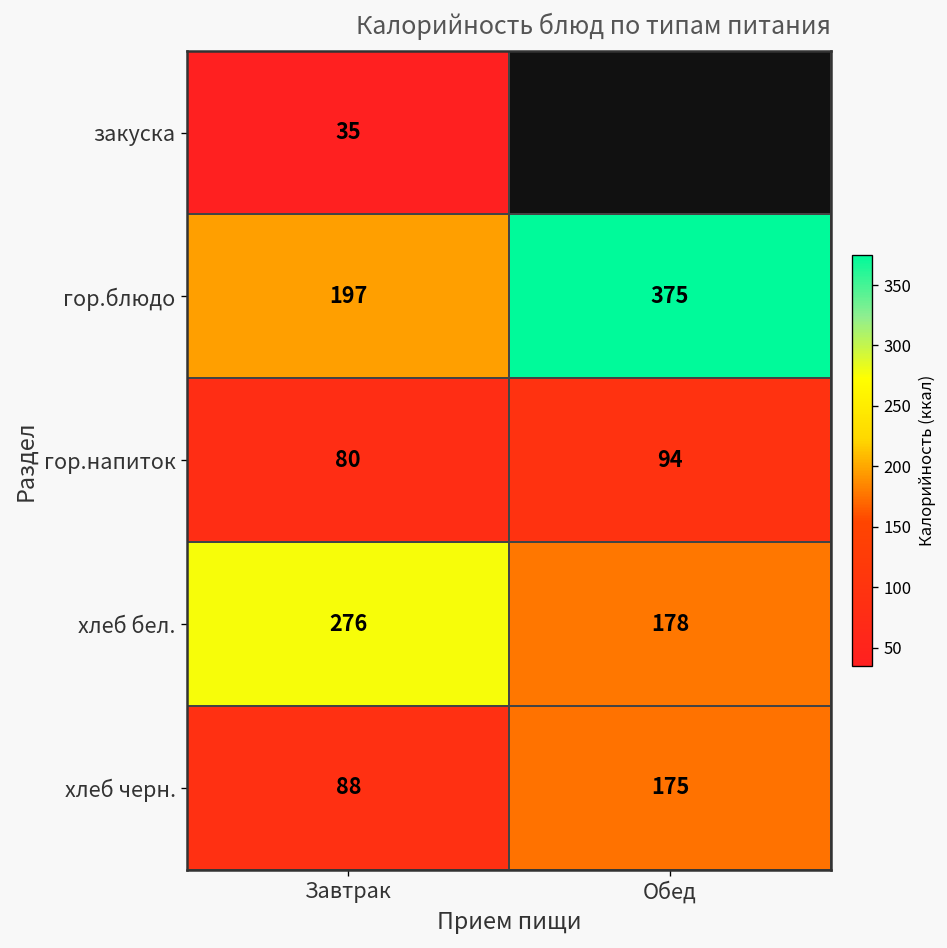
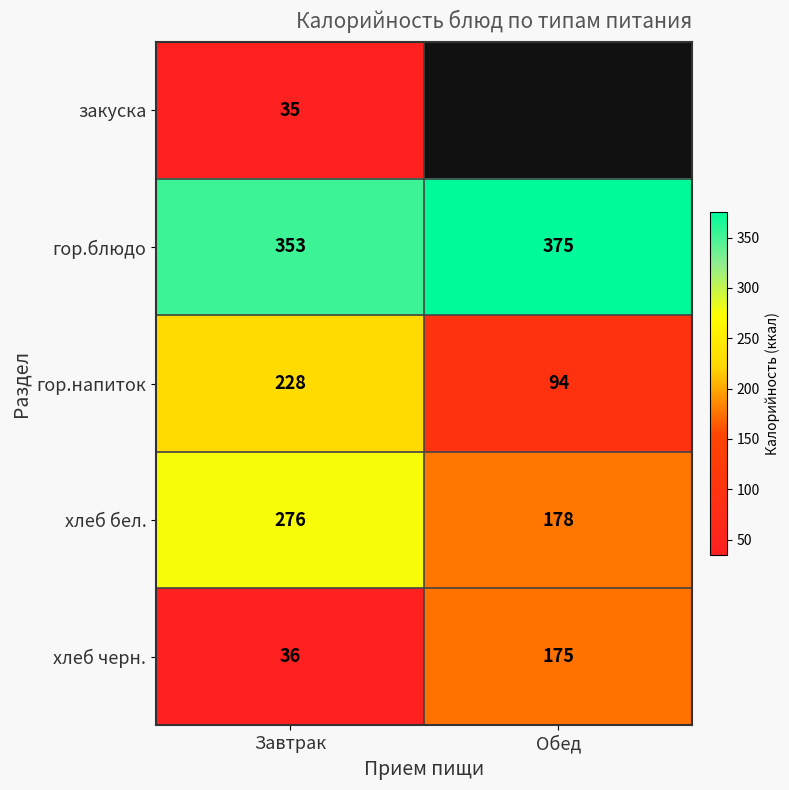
гор.блюдо, Завтрак: 197 -> 353
гор.напиток, Завтрак: 80 -> 228
хлеб черн., Завтрак: 88 -> 36
